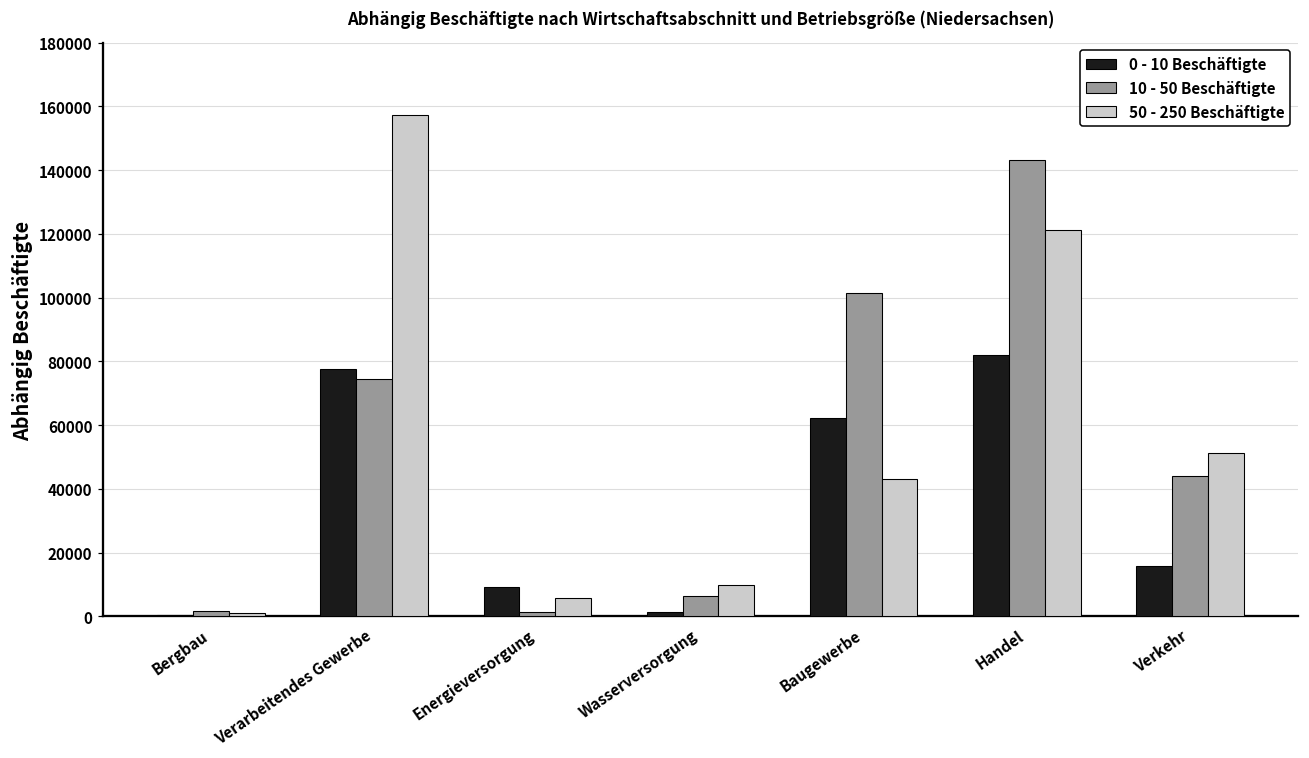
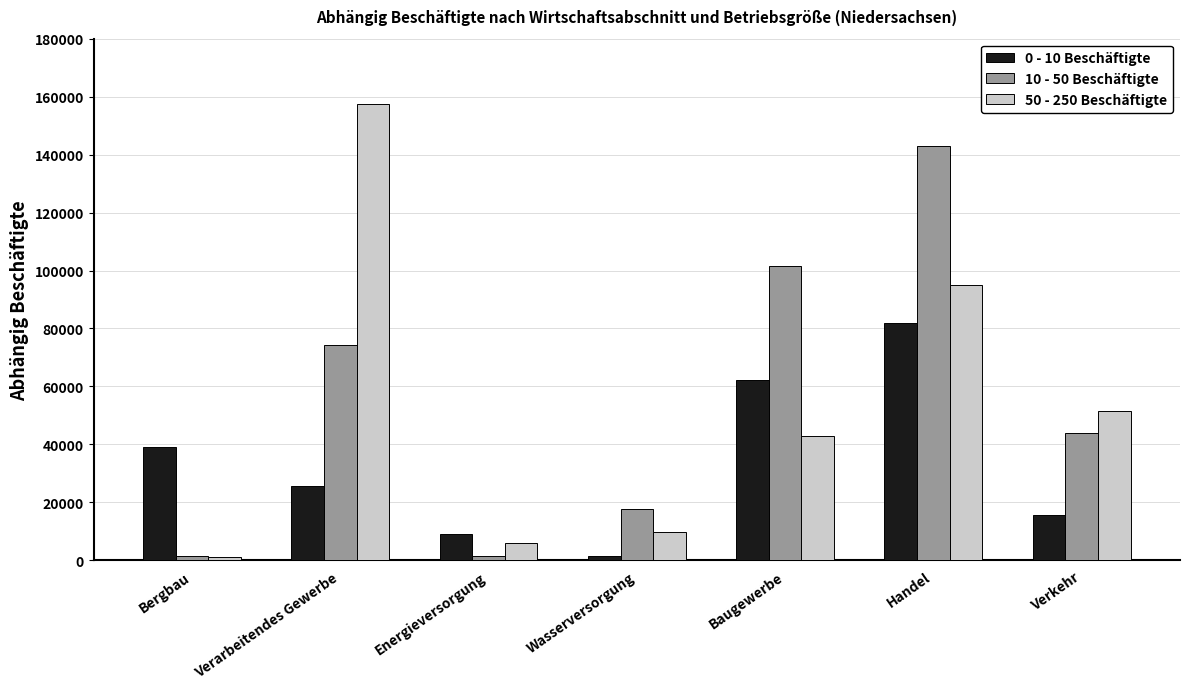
0 - 10 Beschäftigte, Bergbau: 0 -> 39000
0 - 10 Beschäftigte, Verarbeitendes Gewerbe: 78000 -> 26000
10 - 50 Beschäftigte, Wasserversorgung: 6000 -> 18000
50 - 250 Beschäftigte, Handel: 121000 -> 95000
